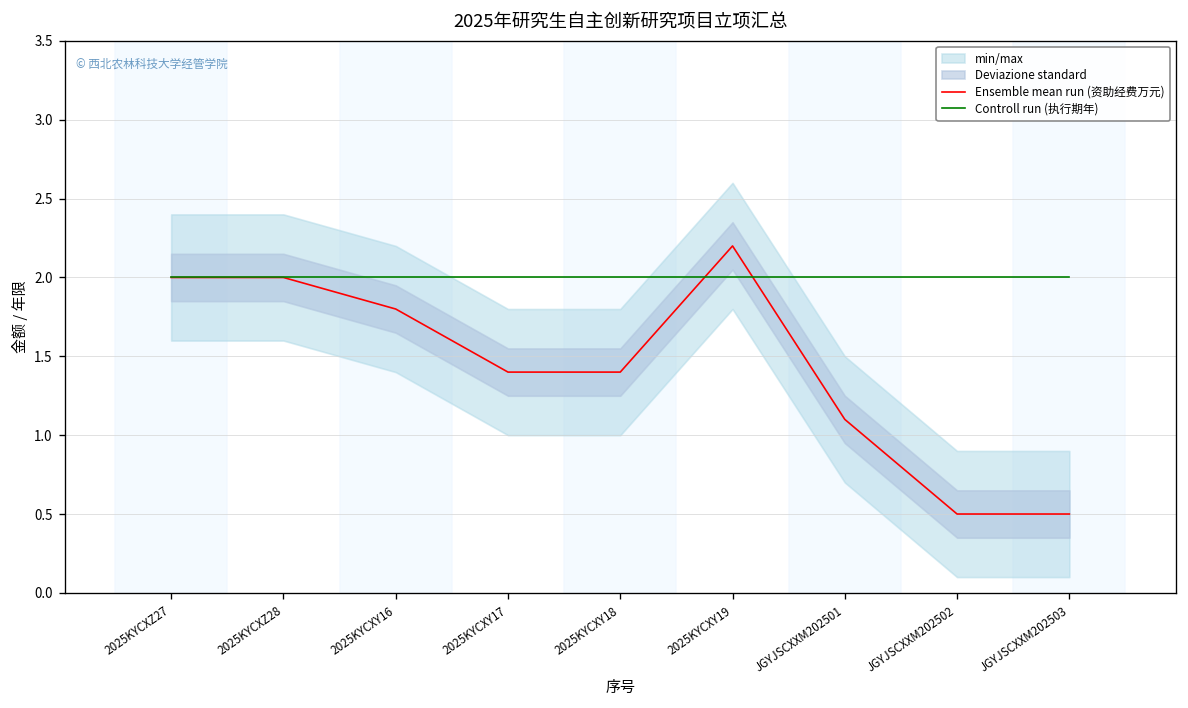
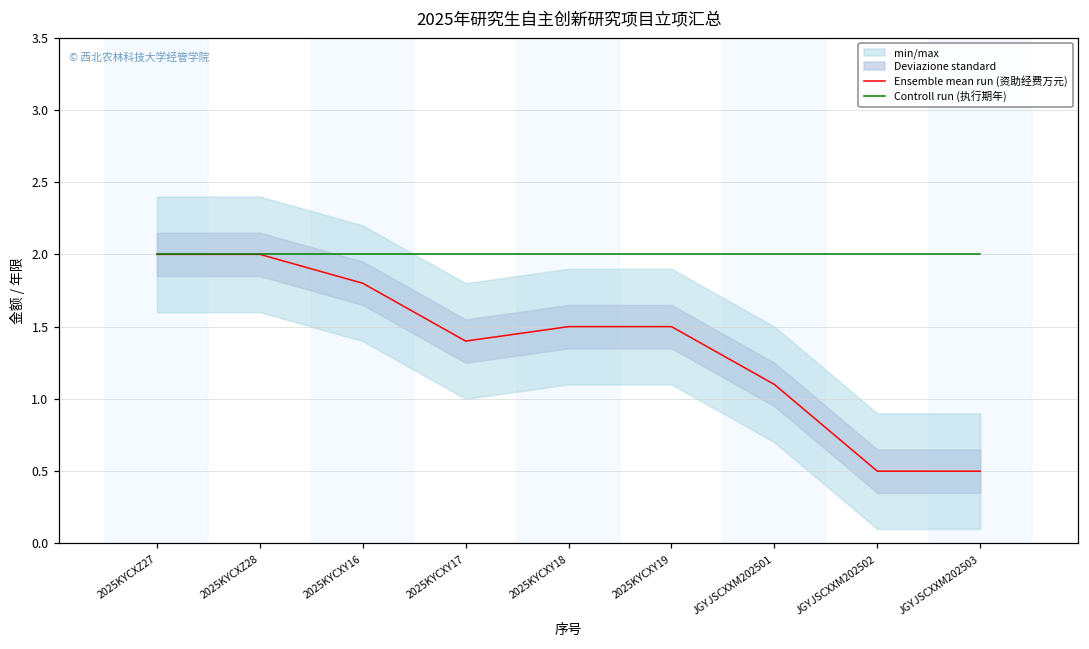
Ensemble mean run (资助经费万元), 2025KYCXY18: 1.4 -> 1.5
Ensemble mean run (资助经费万元), 2025KYCXY19: 2.2 -> 1.5
